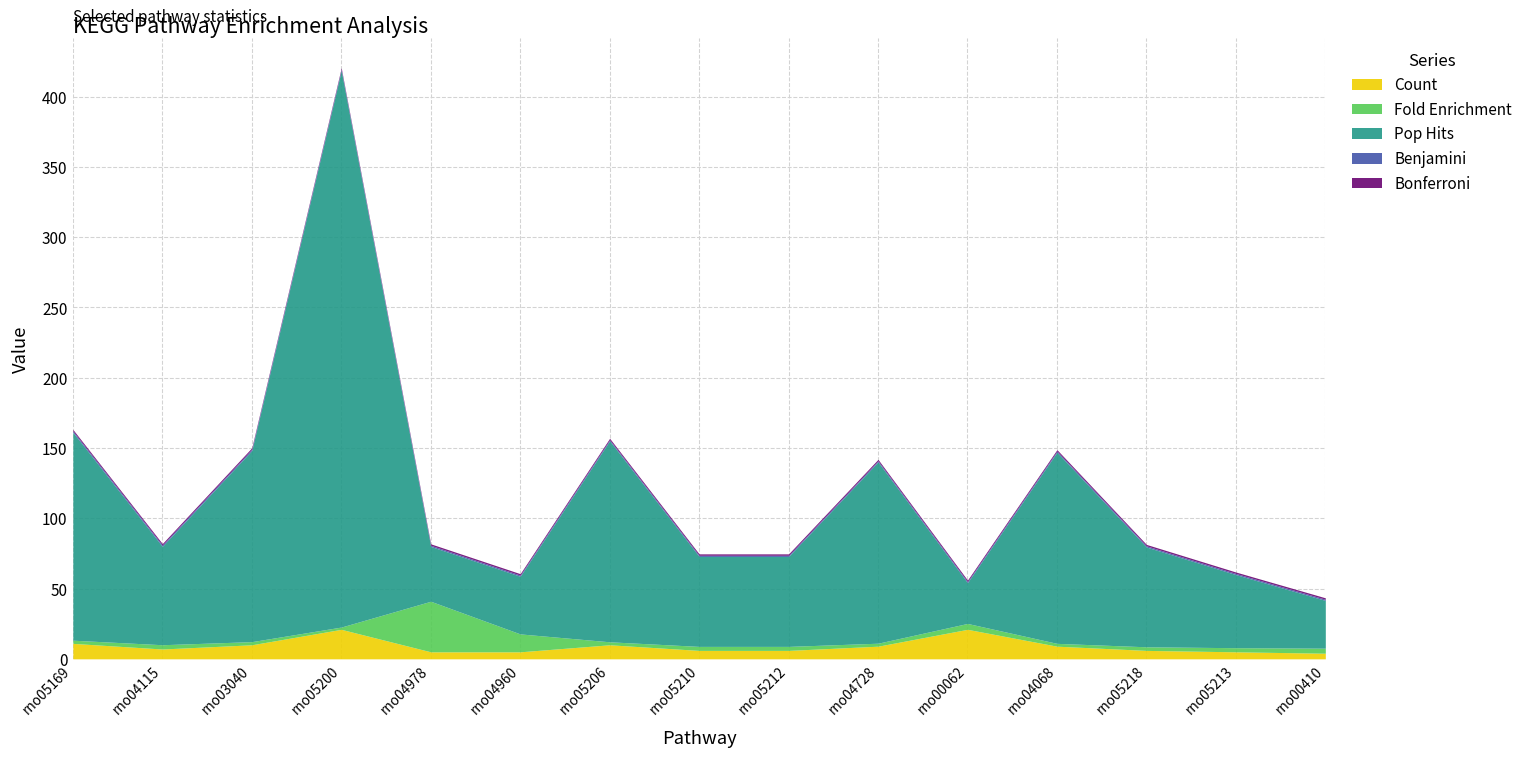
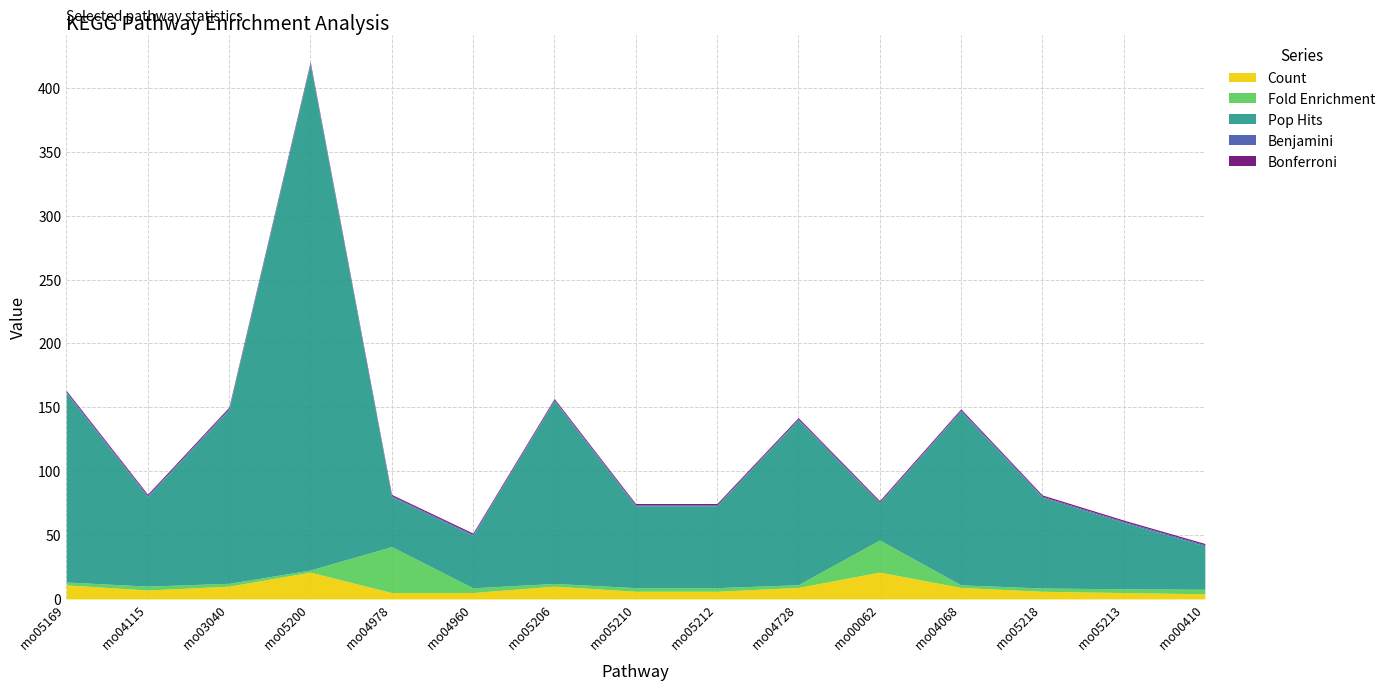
Fold Enrichment, rno04960: 13 -> 4
Fold Enrichment, rno00062: 4 -> 25
